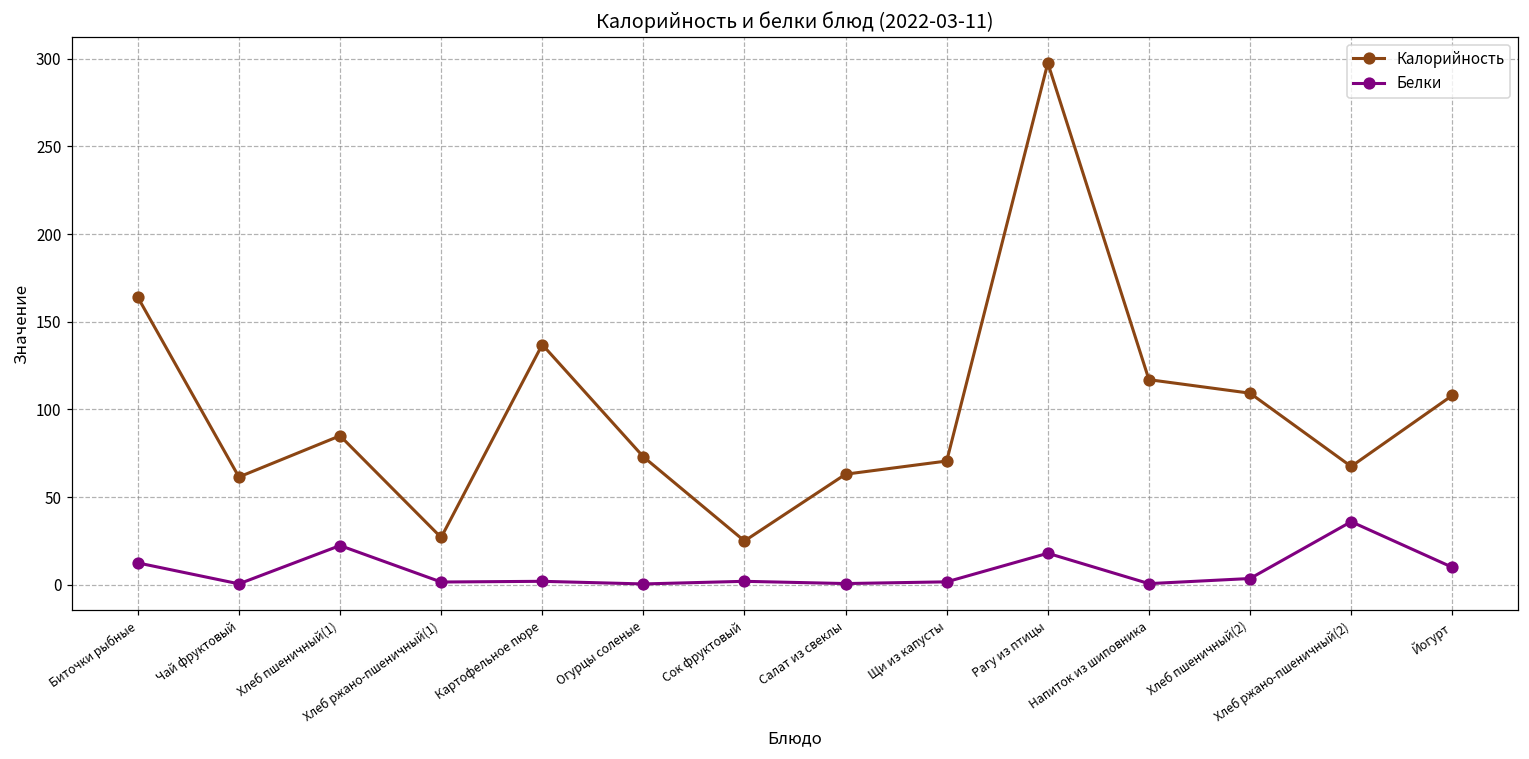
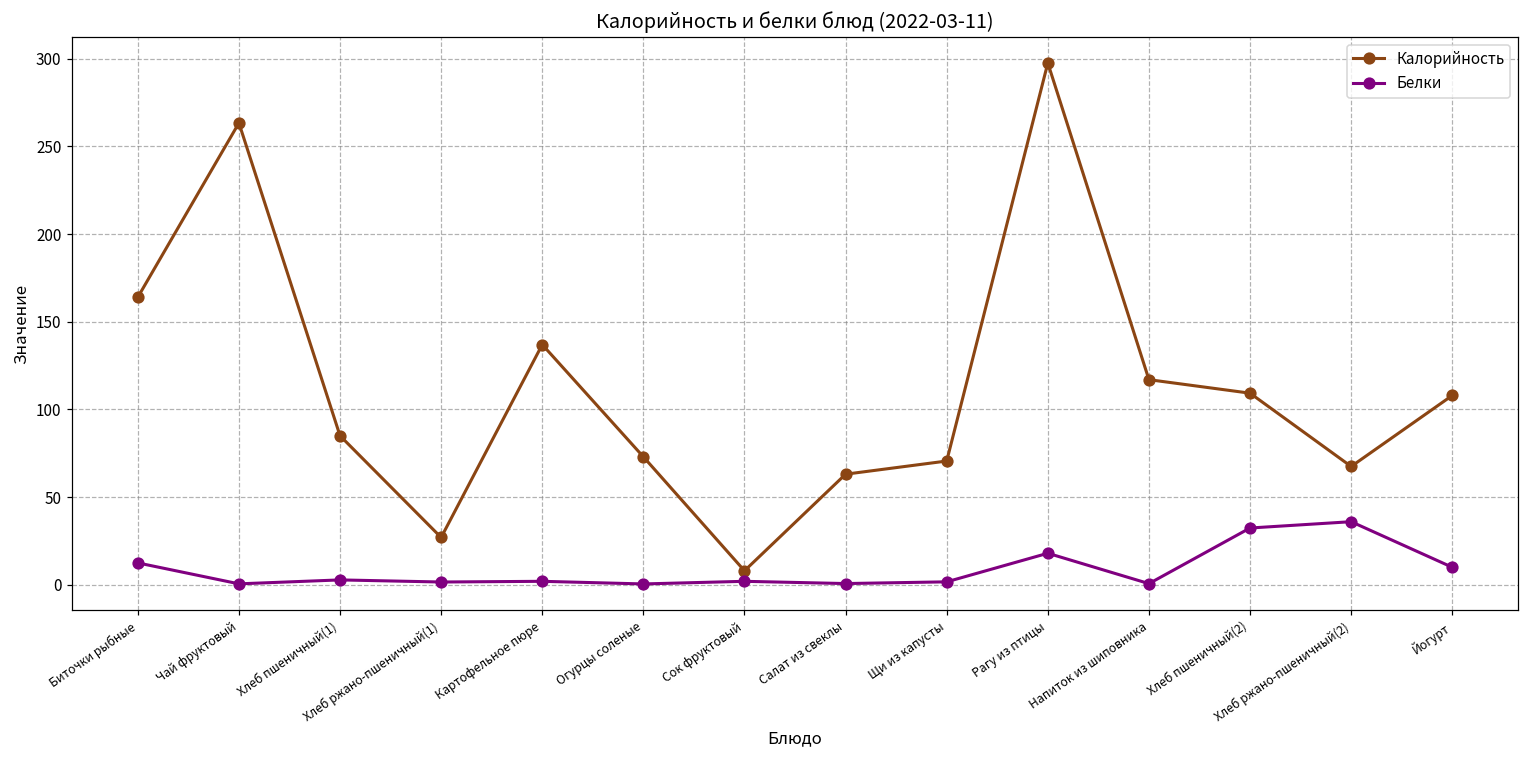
Калорийность, Чай фруктовый: 62 -> 263
Белки, Хлеб пшеничный(1): 22 -> 3
Калорийность, Сок фруктовый: 25 -> 8
Белки, Хлеб пшеничный(2): 4 -> 32
